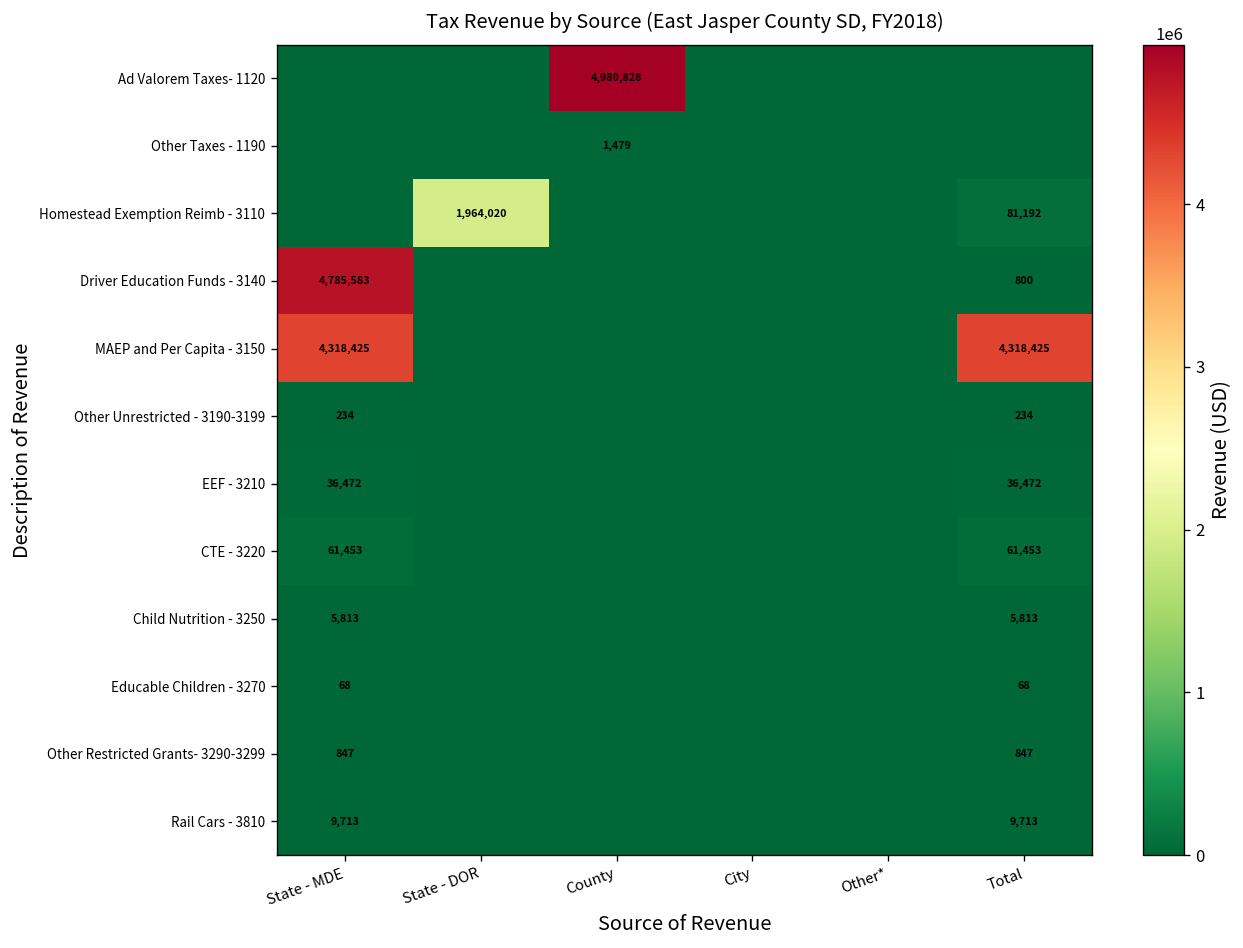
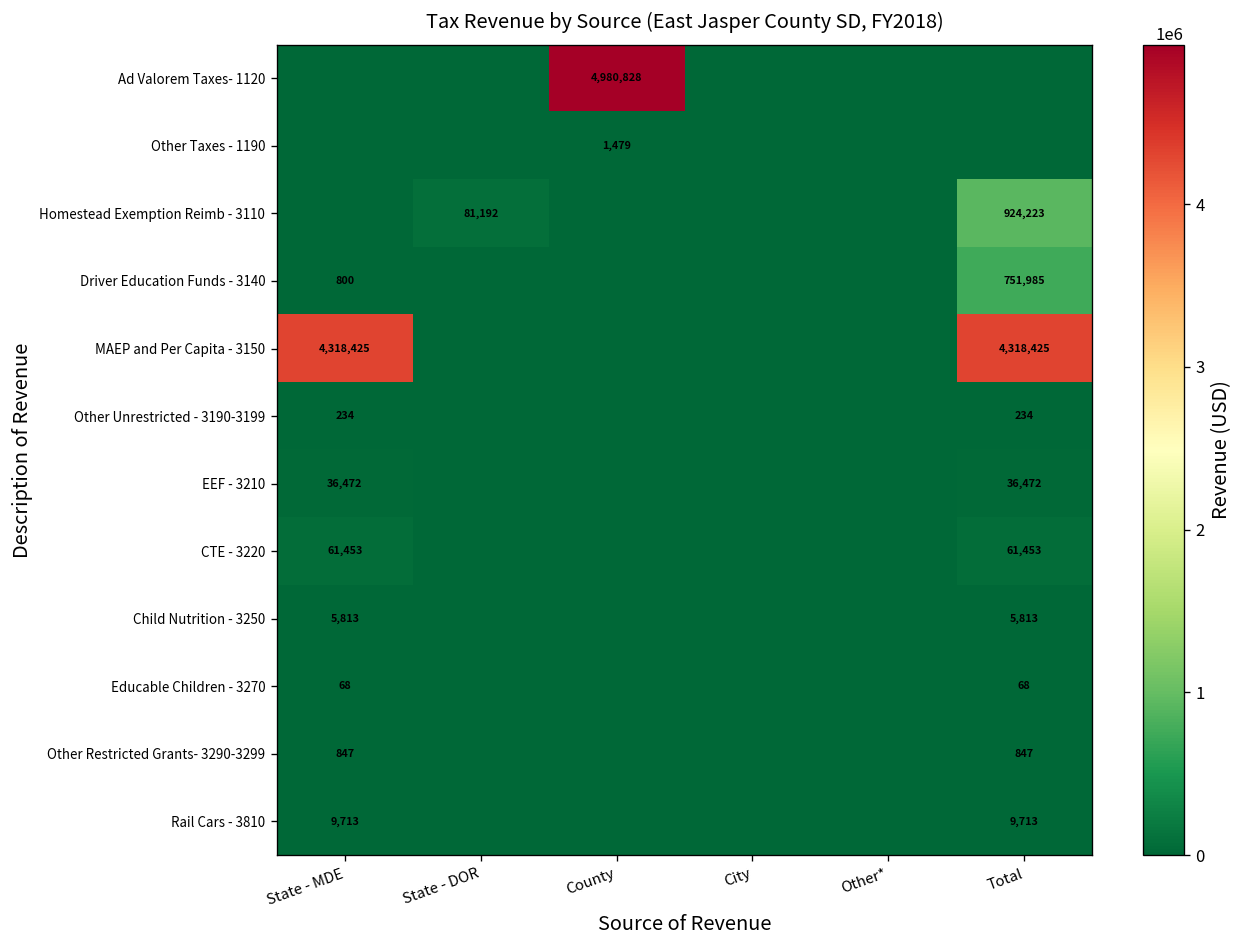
Homestead Exemption Reimb - 3110, State - DOR: 1,964,020 -> 81,192
Homestead Exemption Reimb - 3110, Total: 81,192 -> 924,223
Driver Education Funds - 3140, State - MDE: 4,785,583 -> 800
Driver Education Funds - 3140, Total: 800 -> 751,985
